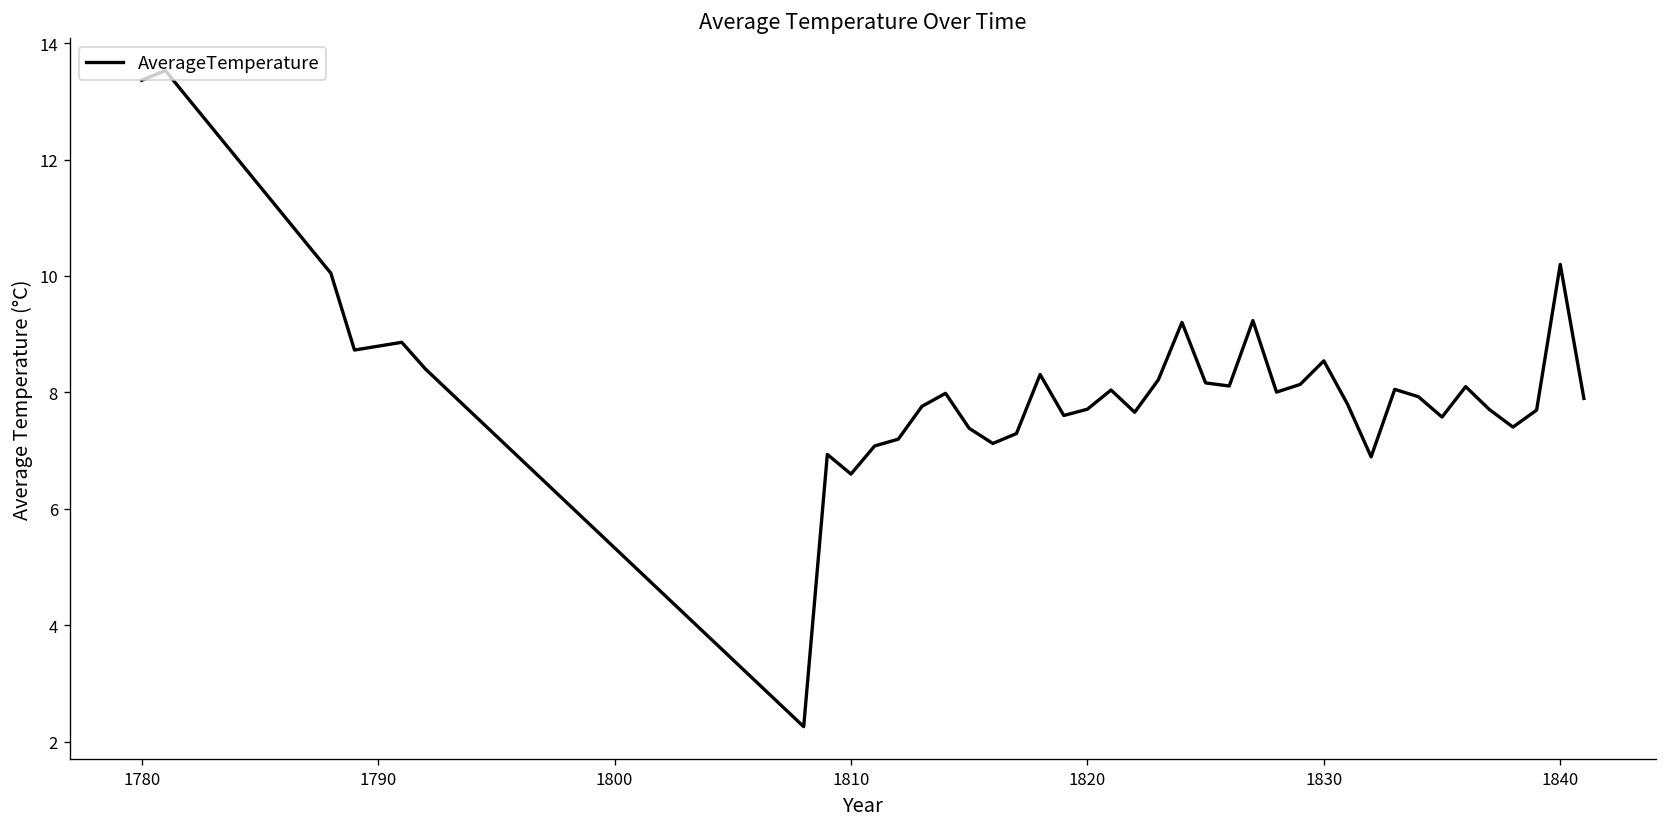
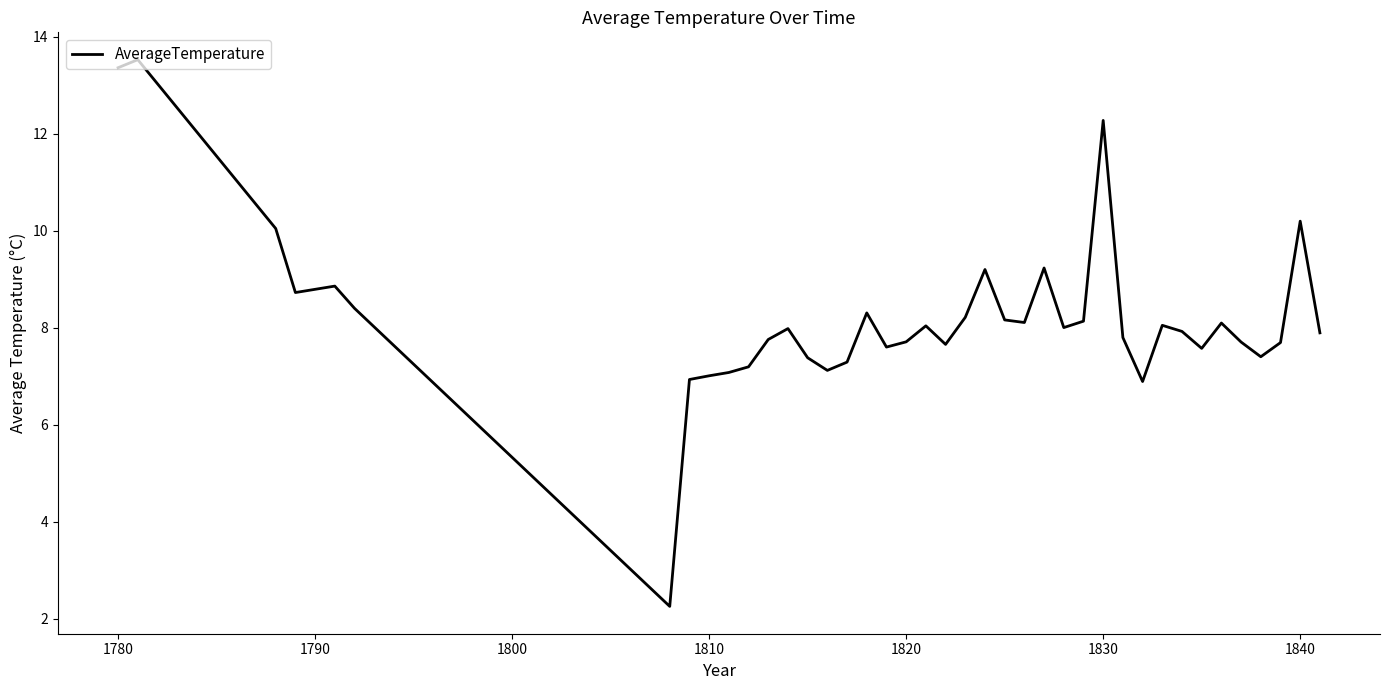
1810: 6.6 -> 7.0
1830: 8.5 -> 12.3
